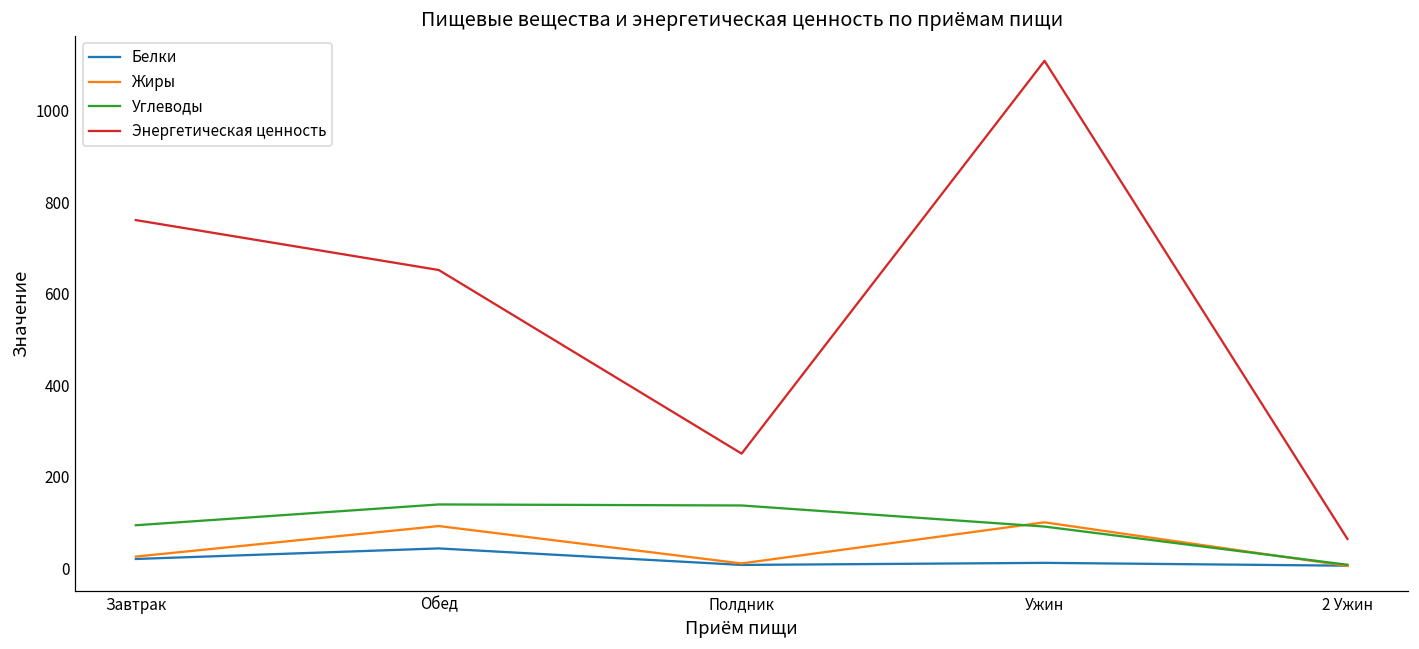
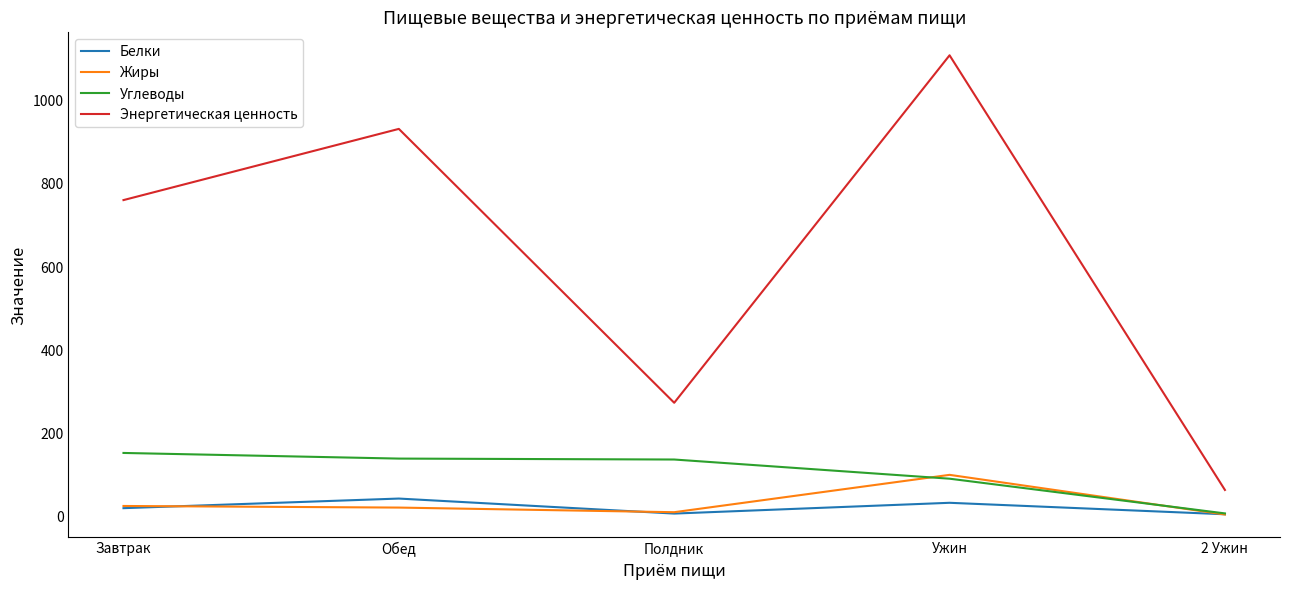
Углеводы, Завтрак: 90 -> 150
Жиры, Обед: 90 -> 20
Энергетическая ценность, Обед: 650 -> 930
Энергетическая ценность, Полдник: 250 -> 270
Белки, Ужин: 10 -> 30
